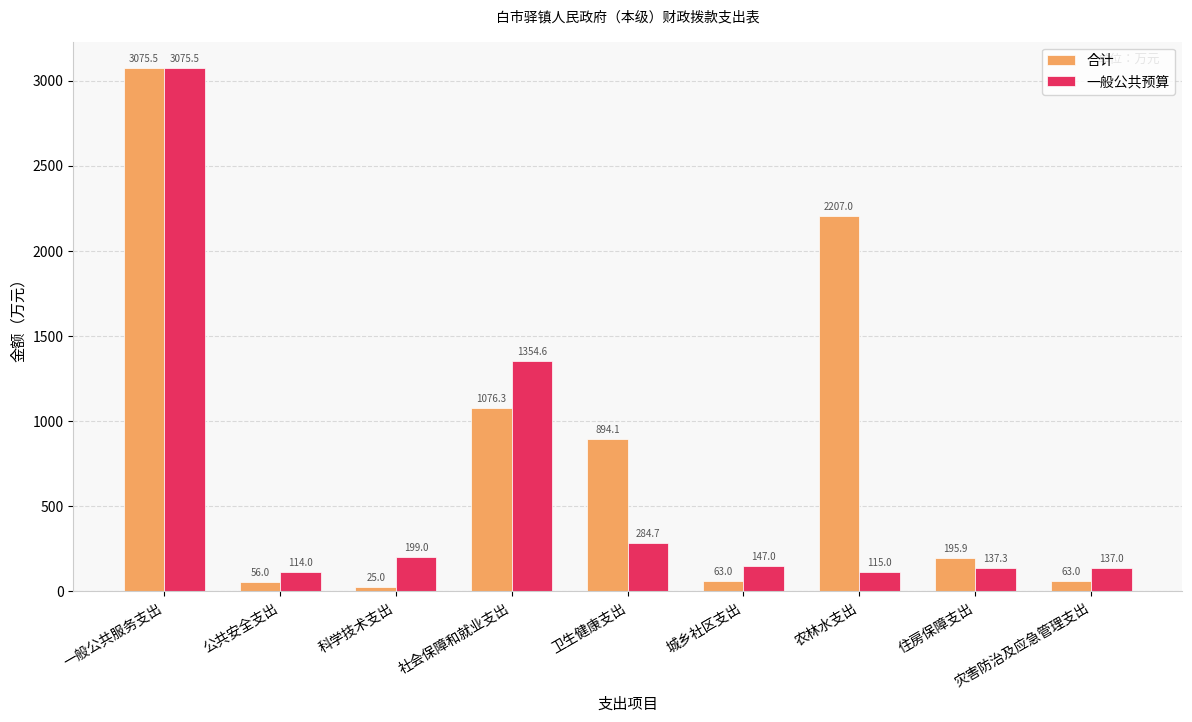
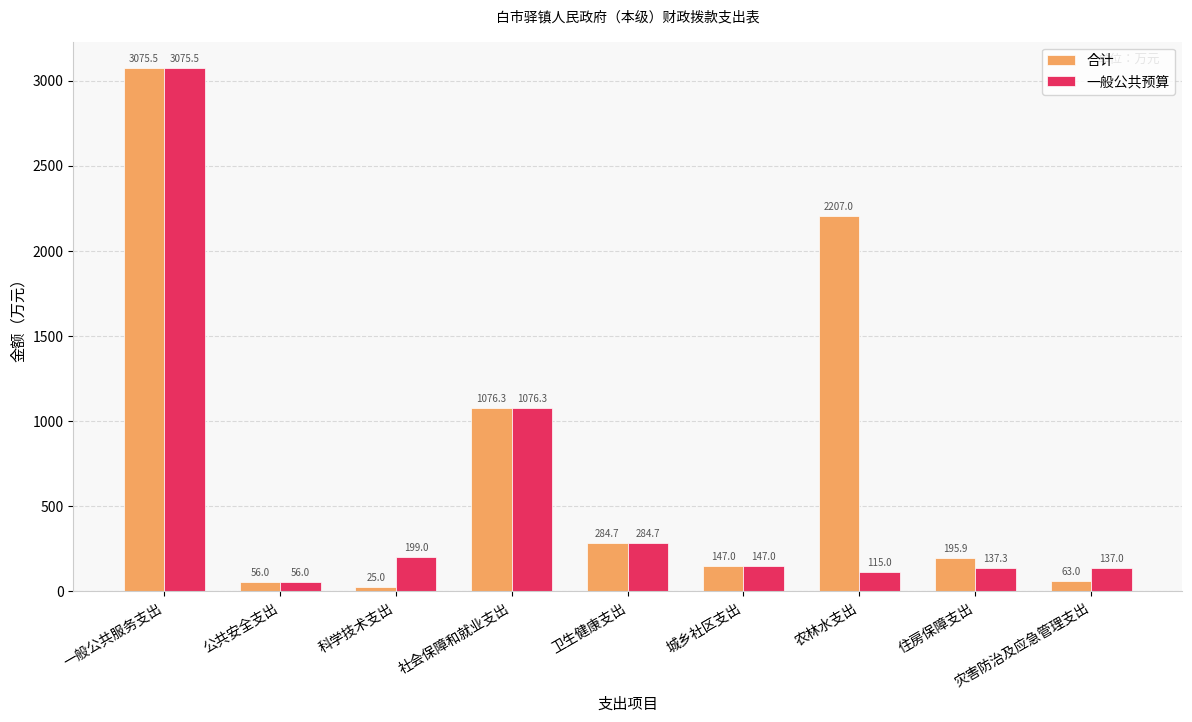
一般公共预算, 公共安全支出: 114.0 -> 56.0
一般公共预算, 社会保障和就业支出: 1354.6 -> 1076.3
合计, 卫生健康支出: 894.1 -> 284.7
合计, 城乡社区支出: 63.0 -> 147.0
